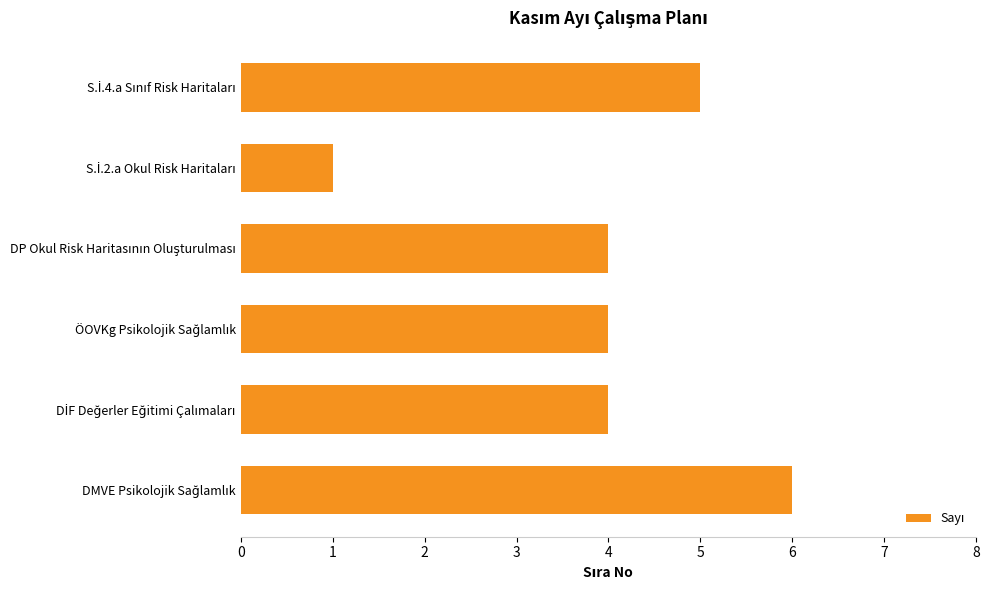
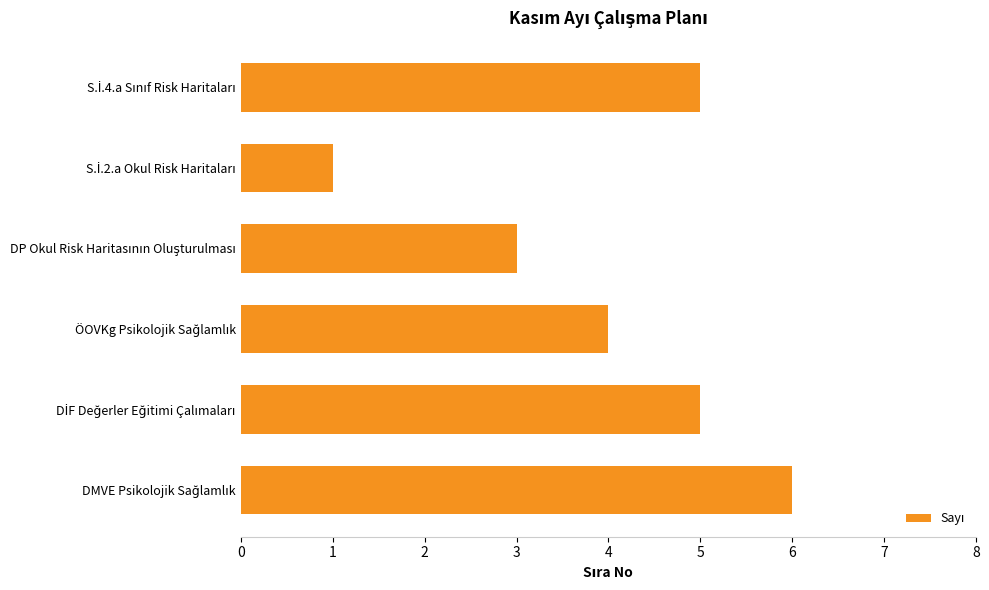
DP Okul Risk Haritasının Oluşturulması: 4 -> 3
DİF Değerler Eğitimi Çalımaları: 4 -> 5
